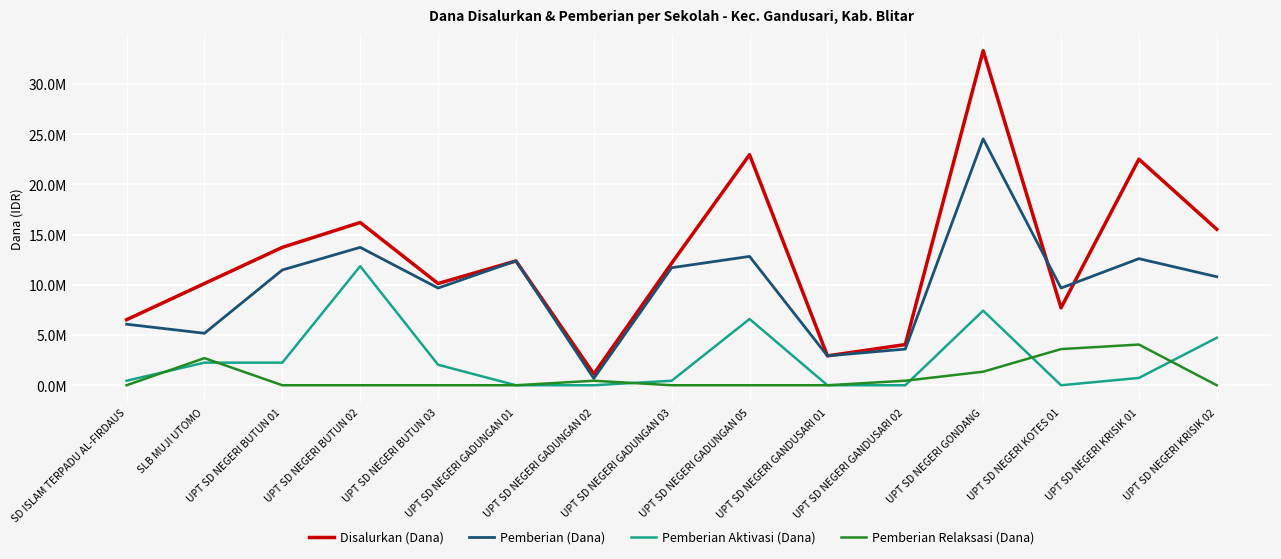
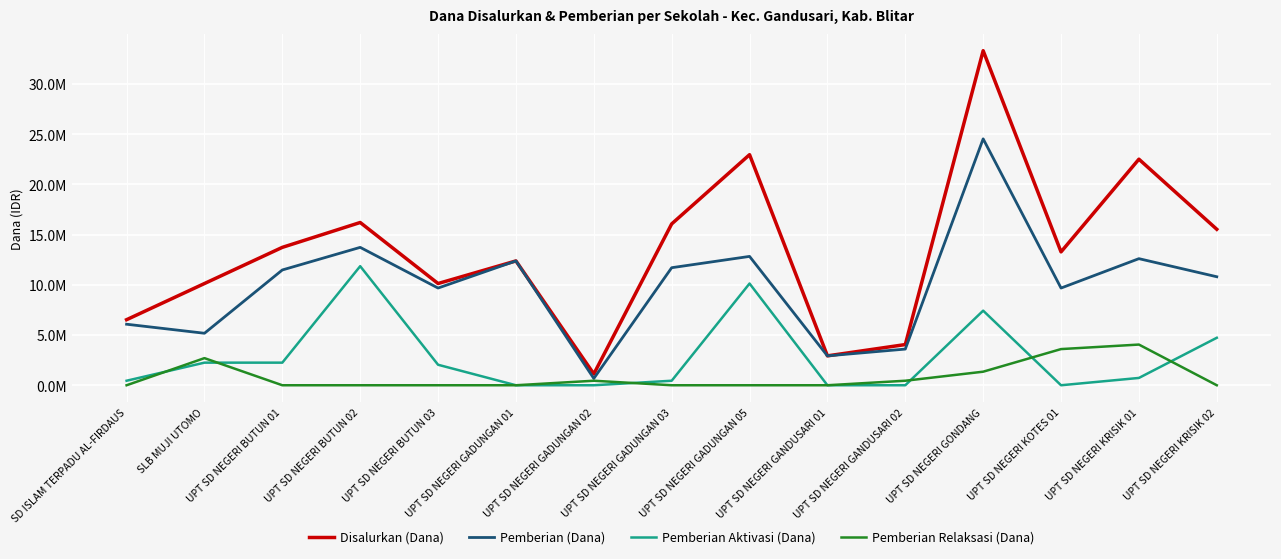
Disalurkan (Dana), UPT SD NEGERI GADUNGAN 03: 12200000 -> 16100000
Pemberian Aktivasi (Dana), UPT SD NEGERI GADUNGAN 05: 6600000 -> 10100000
Disalurkan (Dana), UPT SD NEGERI KOTES 01: 7700000 -> 13300000
